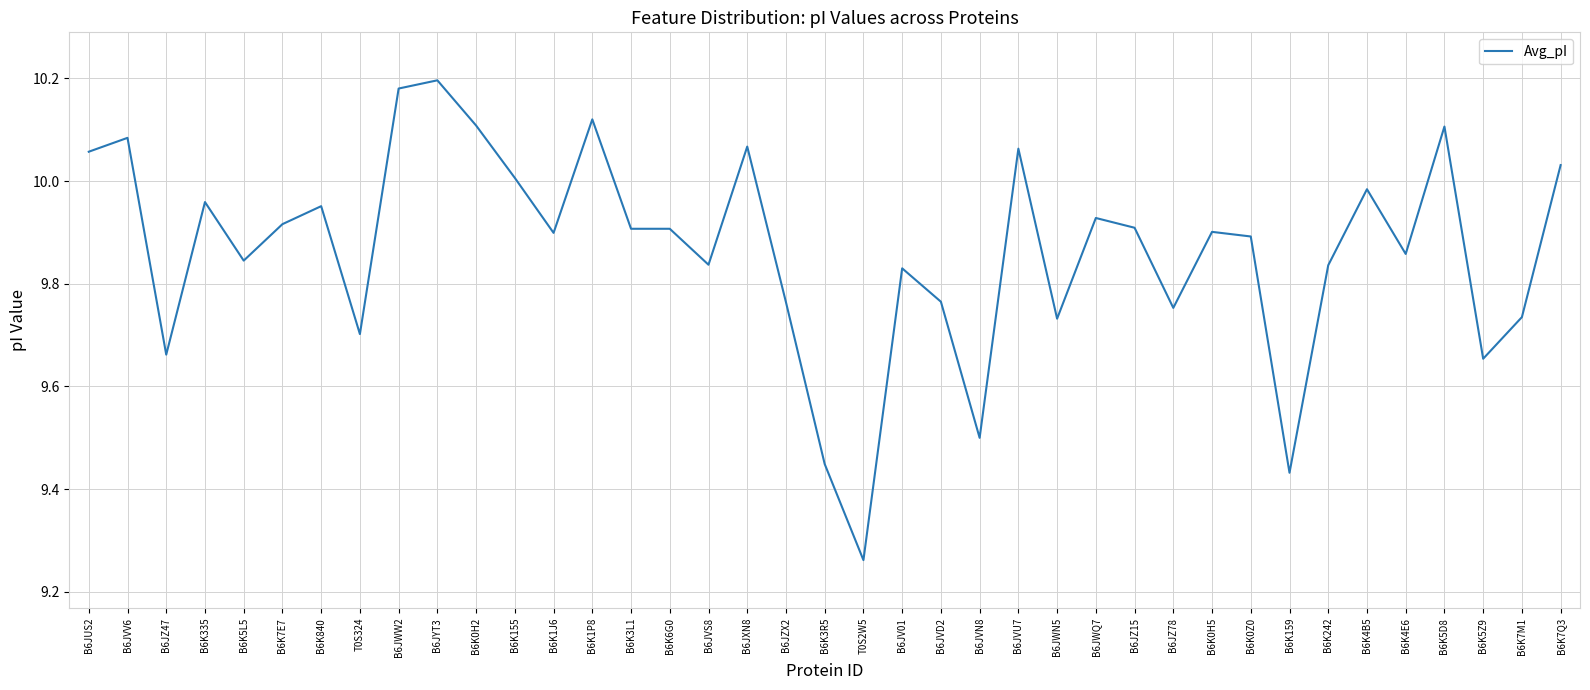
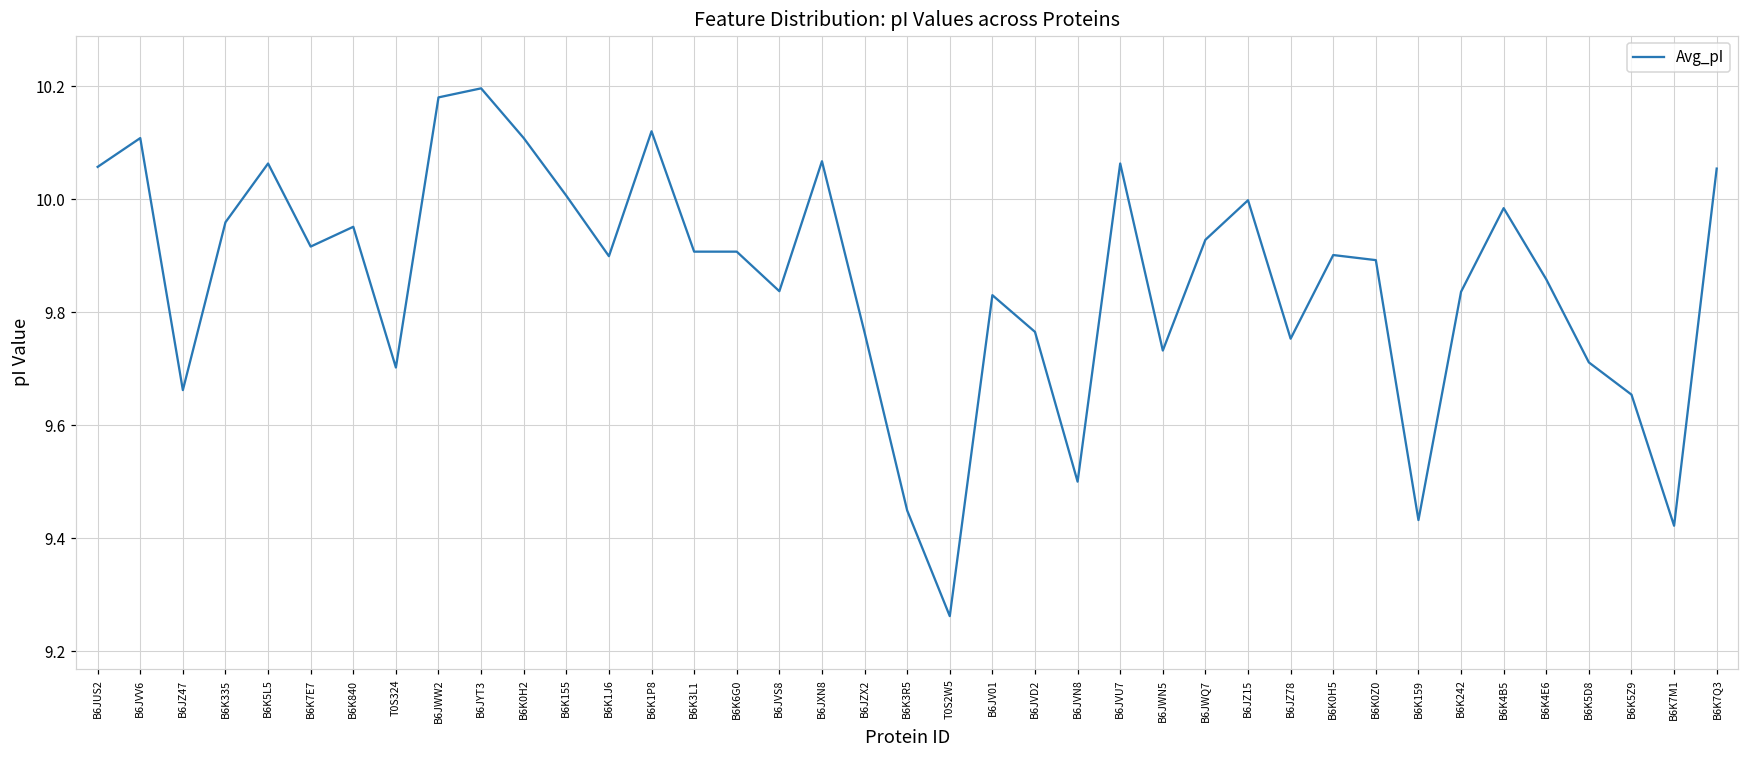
B6JVV6: 10.08 -> 10.11
B6K5L5: 9.85 -> 10.06
B6JZ15: 9.91 -> 10.00
B6K5D8: 10.11 -> 9.71
B6K7M1: 9.74 -> 9.42
B6K7Q3: 10.03 -> 10.05
